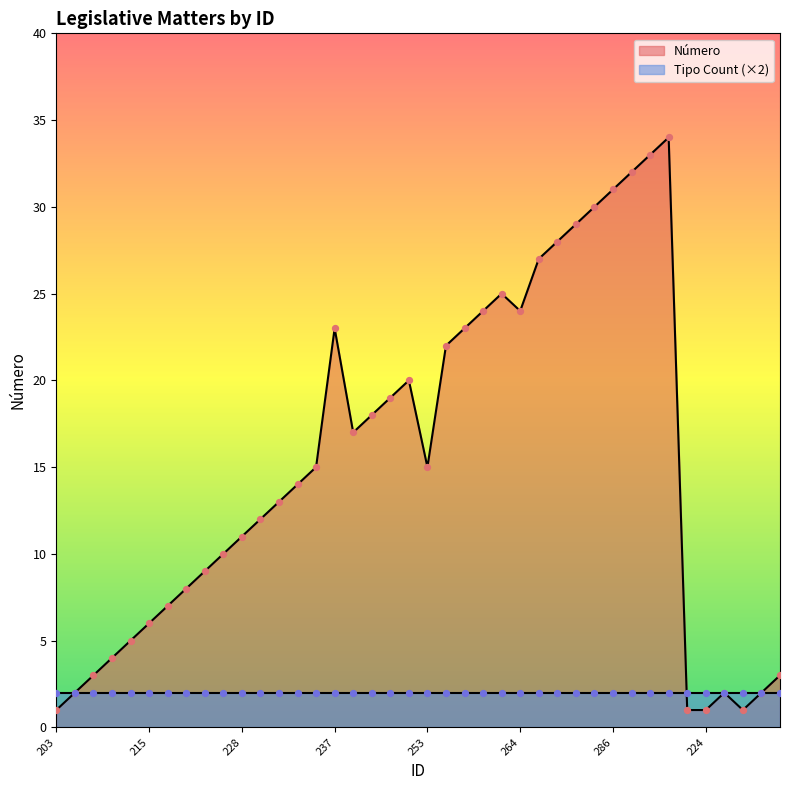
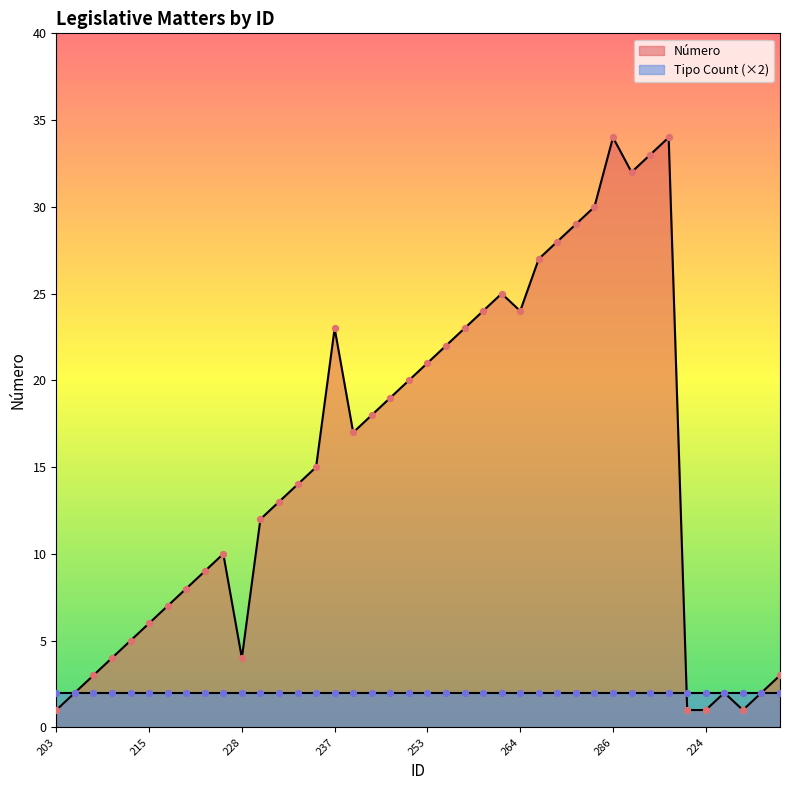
Número, 228: 11 -> 4
Número, 253: 15 -> 21
Número, 286: 31 -> 34
